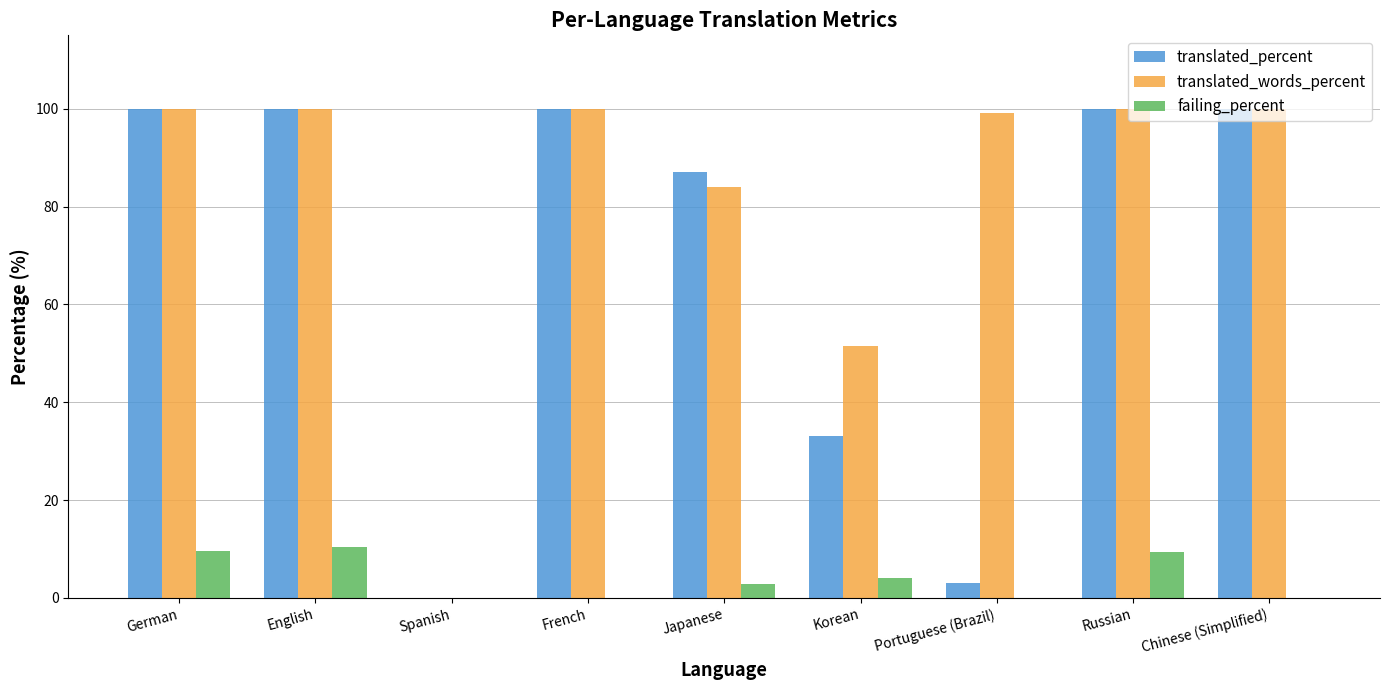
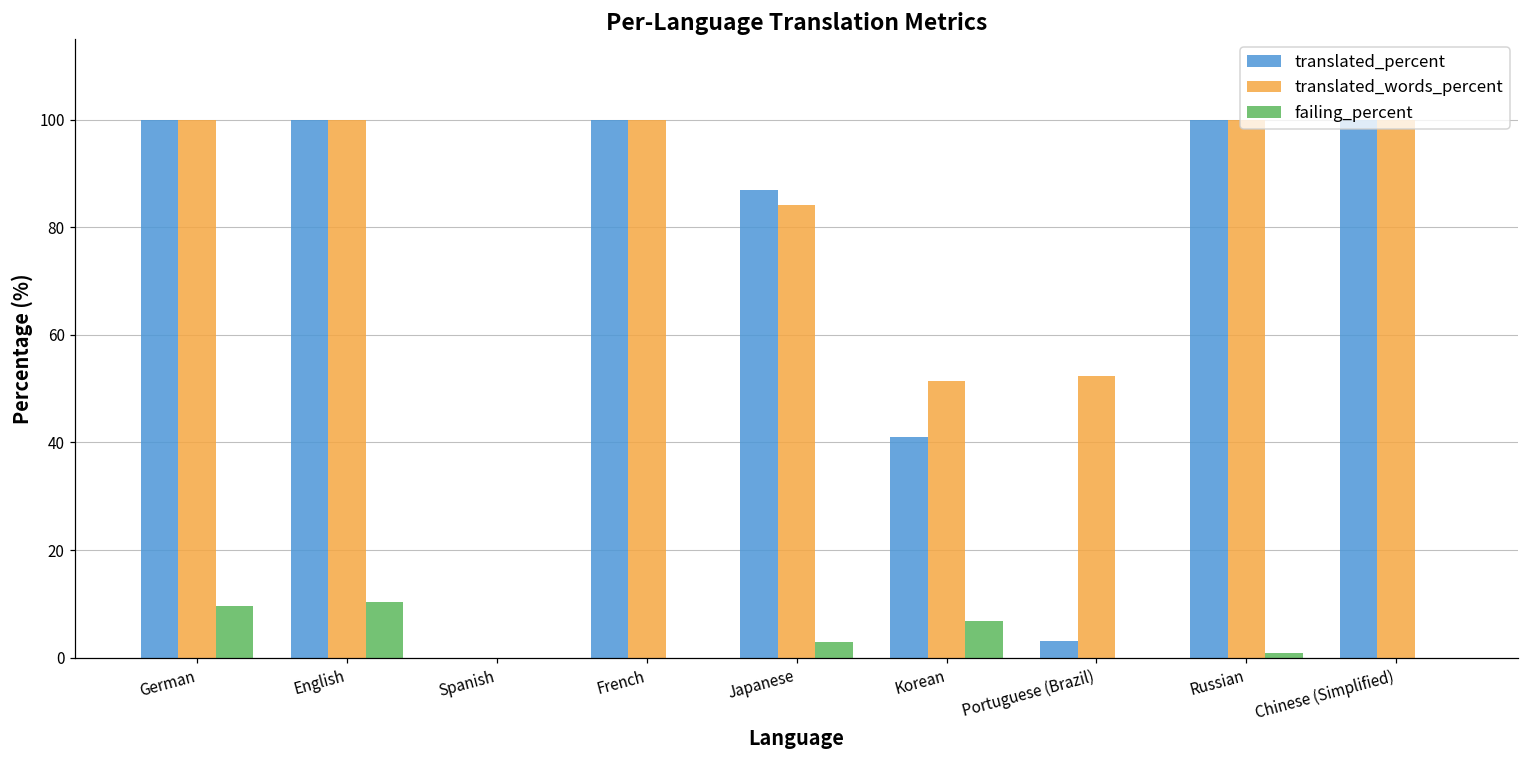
translated_percent, Korean: 33 -> 41
failing_percent, Korean: 4 -> 7
translated_words_percent, Portuguese (Brazil): 99 -> 52
failing_percent, Russian: 9 -> 1
